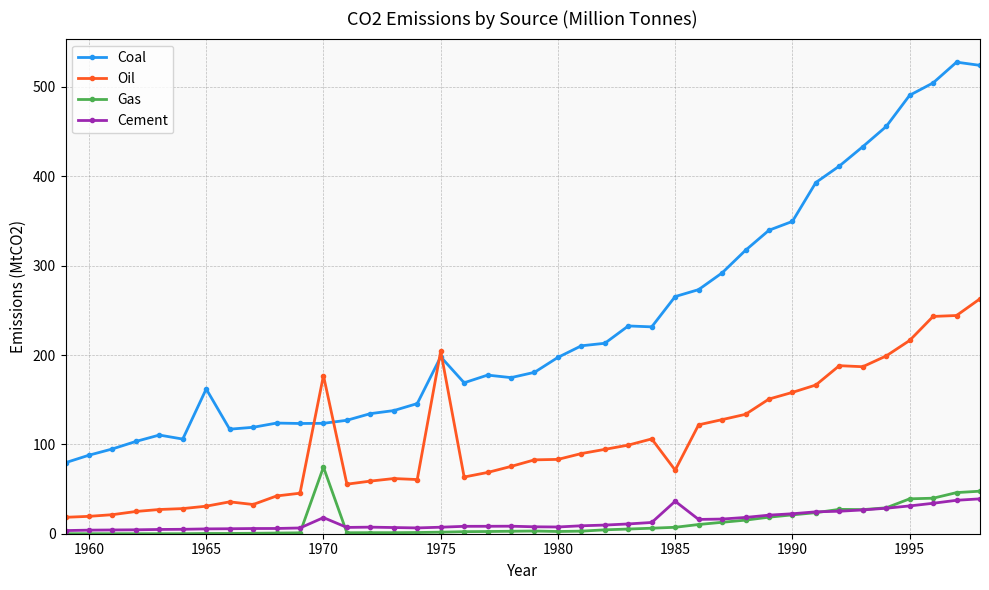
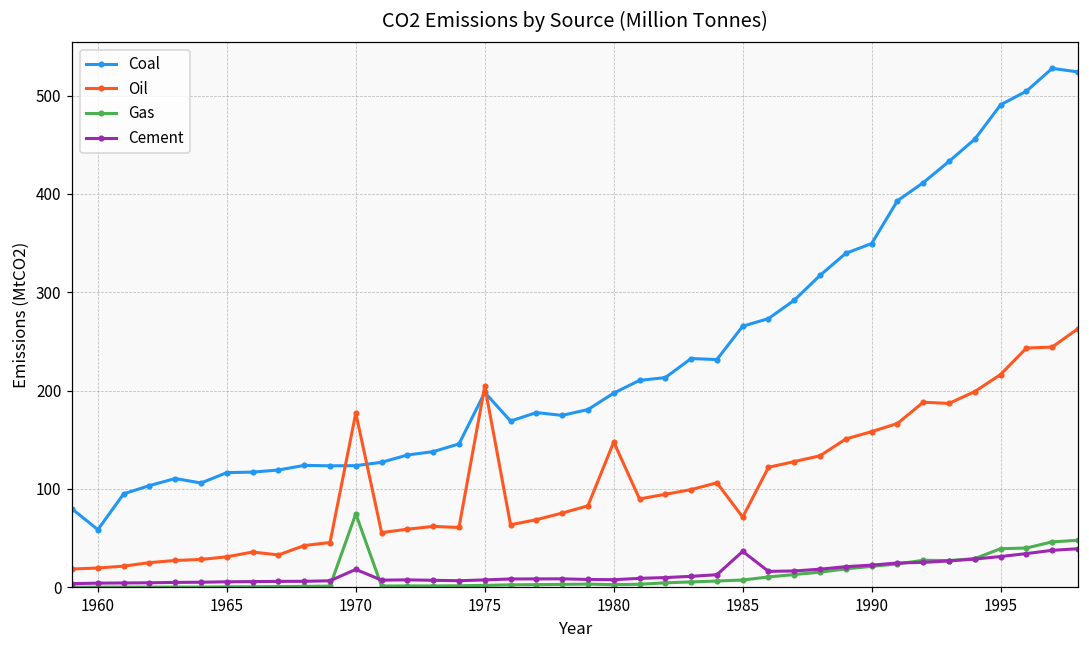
Coal, 1960: 90 -> 60
Coal, 1965: 160 -> 120
Oil, 1980: 80 -> 150
